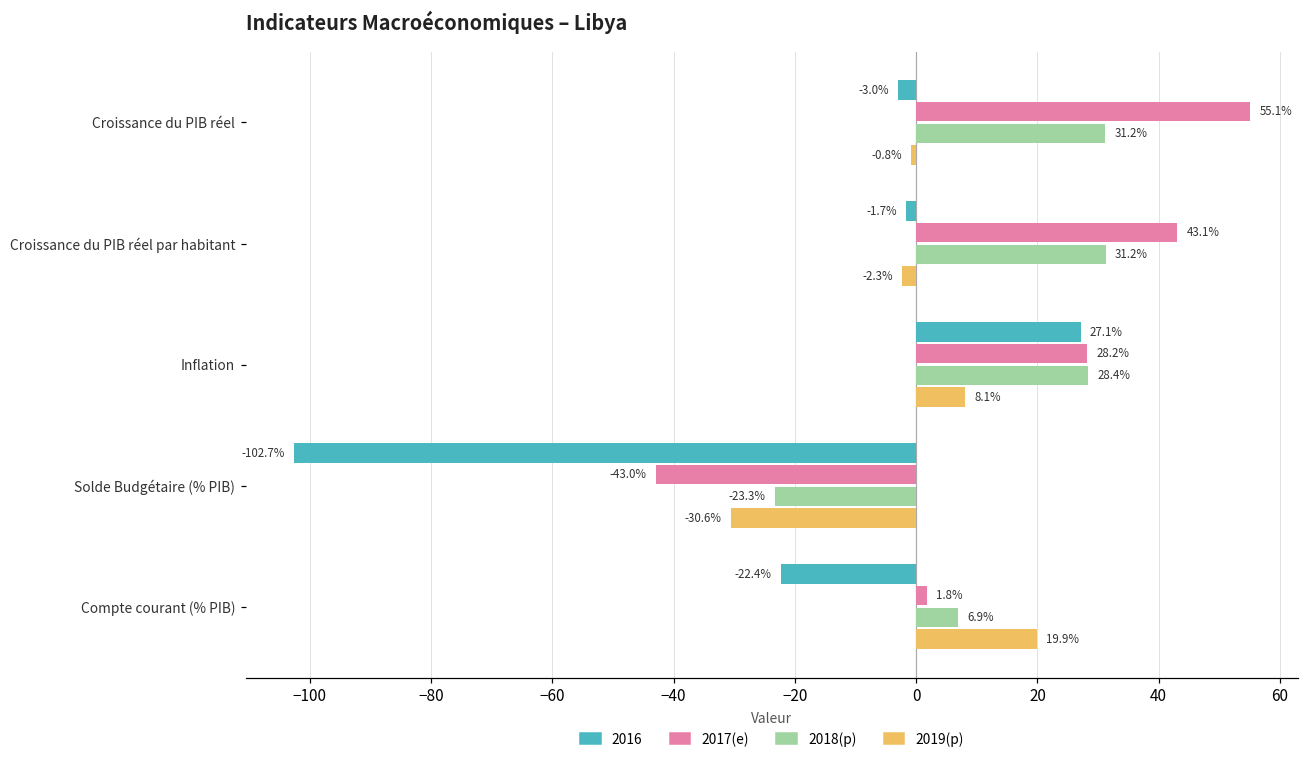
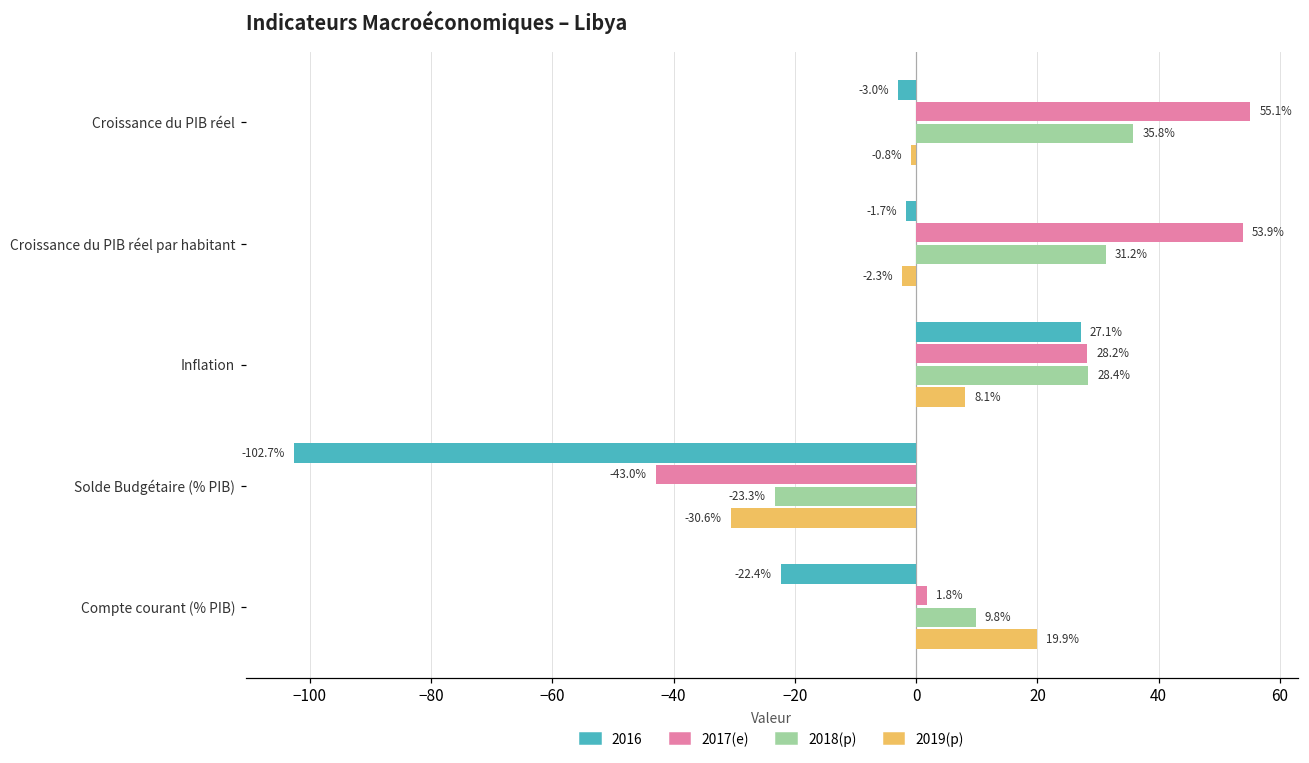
2018(p), Croissance du PIB réel: 31.2% -> 35.8%
2017(e), Croissance du PIB réel par habitant: 43.1% -> 53.9%
2018(p), Compte courant (% PIB): 6.9% -> 9.8%
